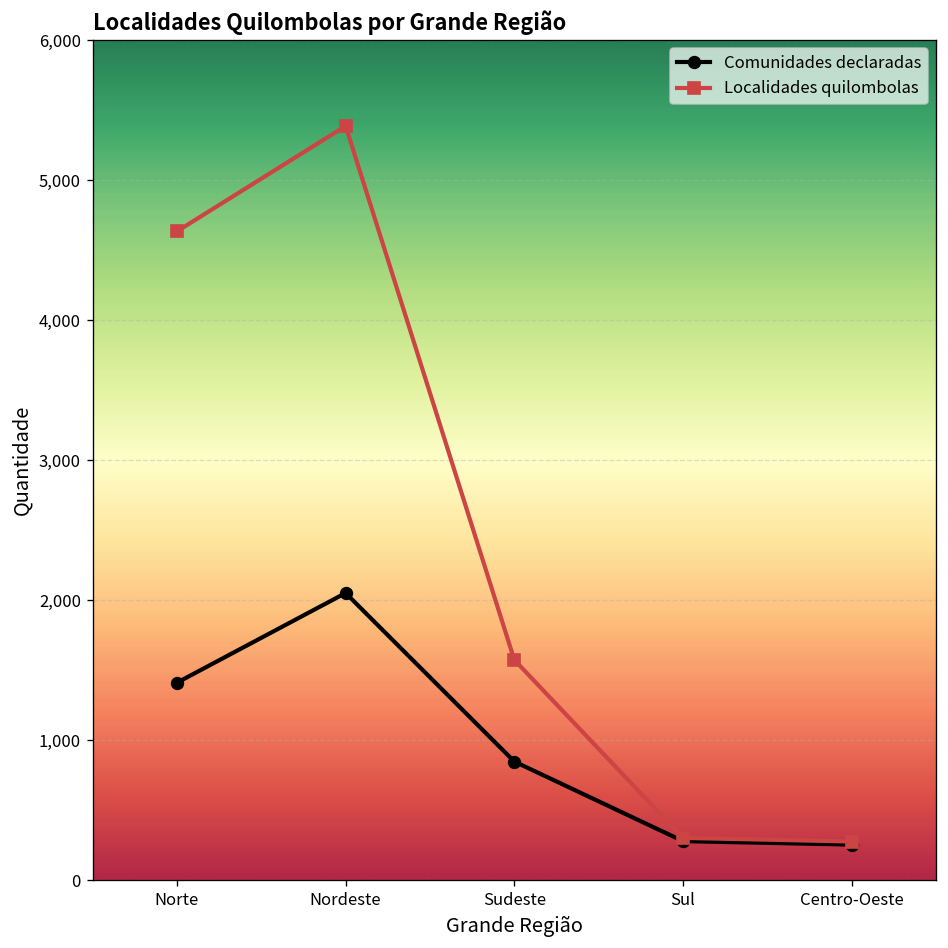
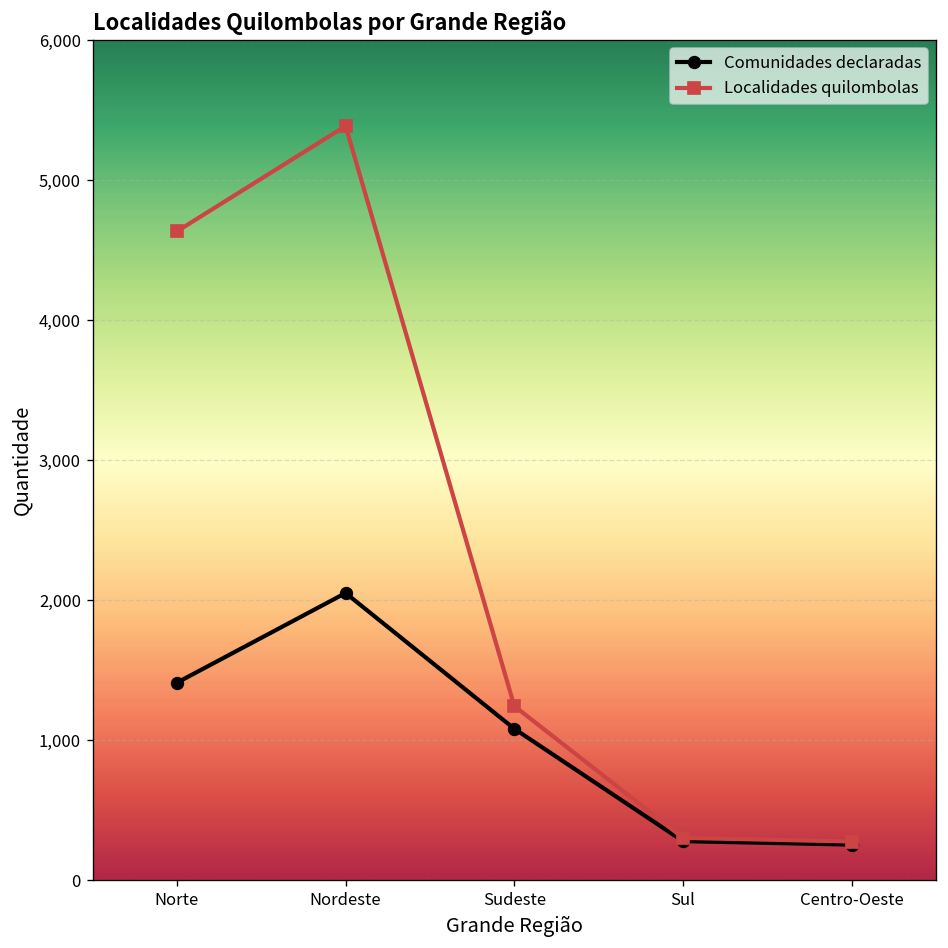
Comunidades declaradas, Sudeste: 850 -> 1,080
Localidades quilombolas, Sudeste: 1,580 -> 1,250
